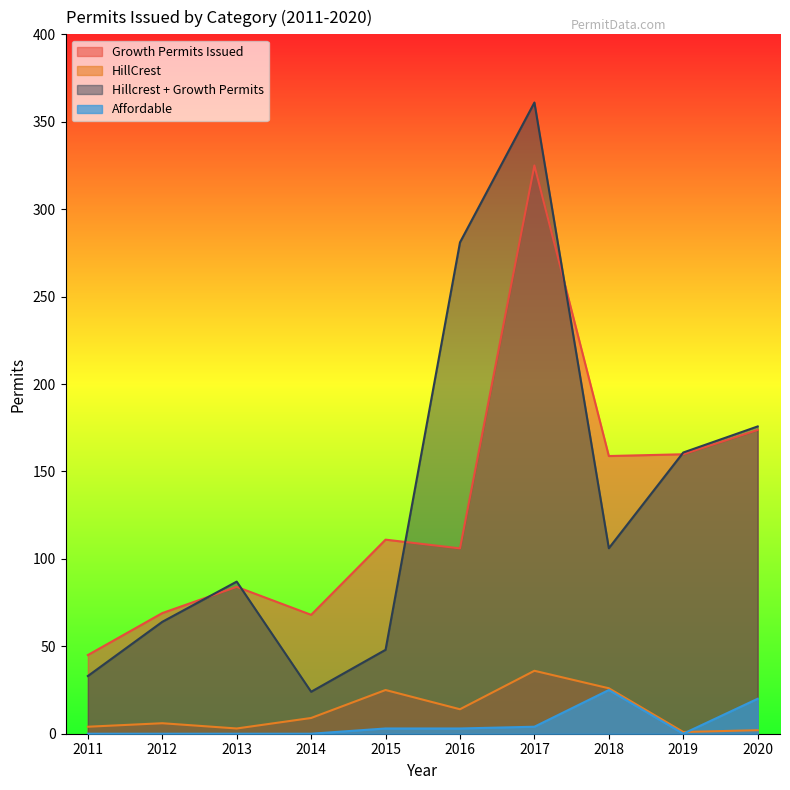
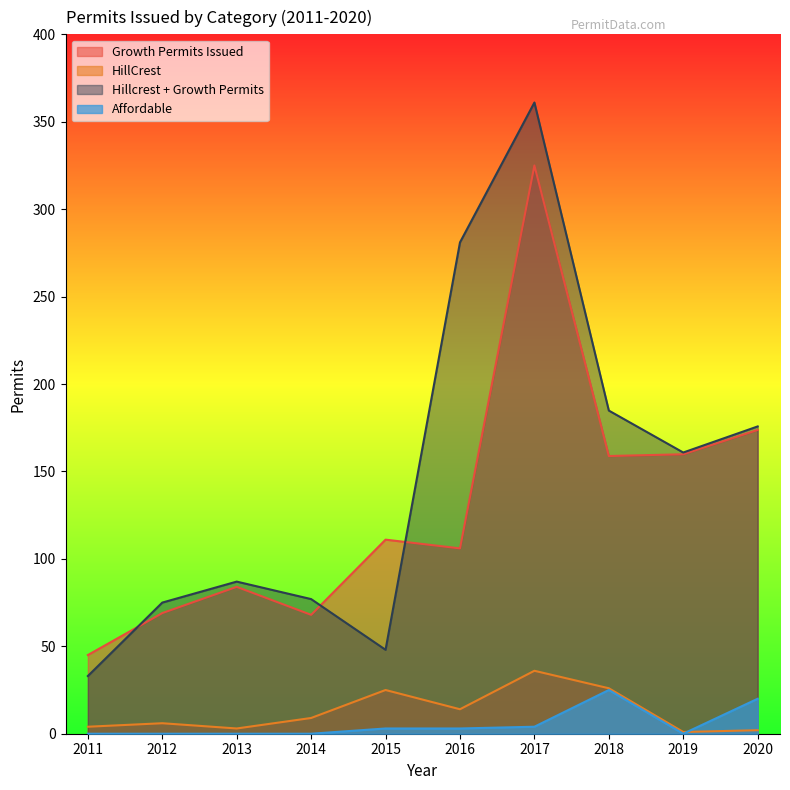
Hillcrest + Growth Permits, 2012: 64 -> 75
Hillcrest + Growth Permits, 2014: 24 -> 77
Hillcrest + Growth Permits, 2018: 106 -> 185
